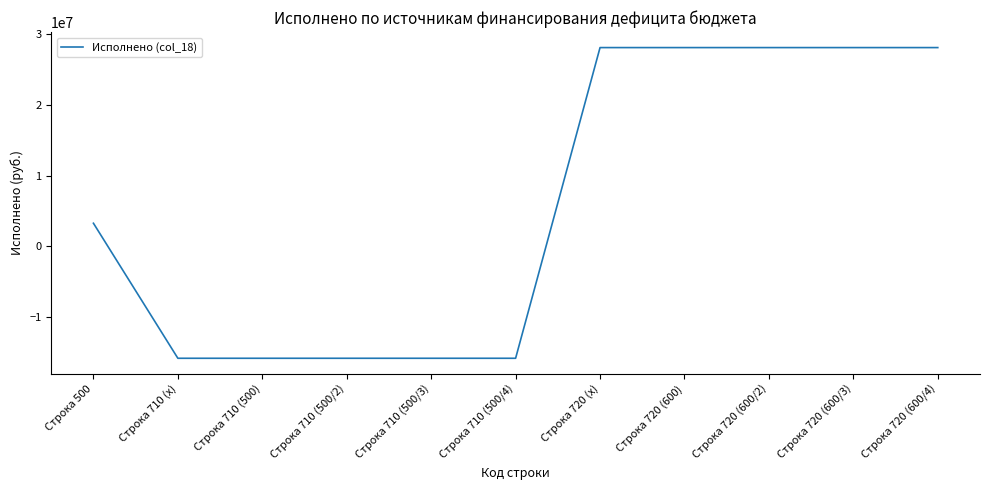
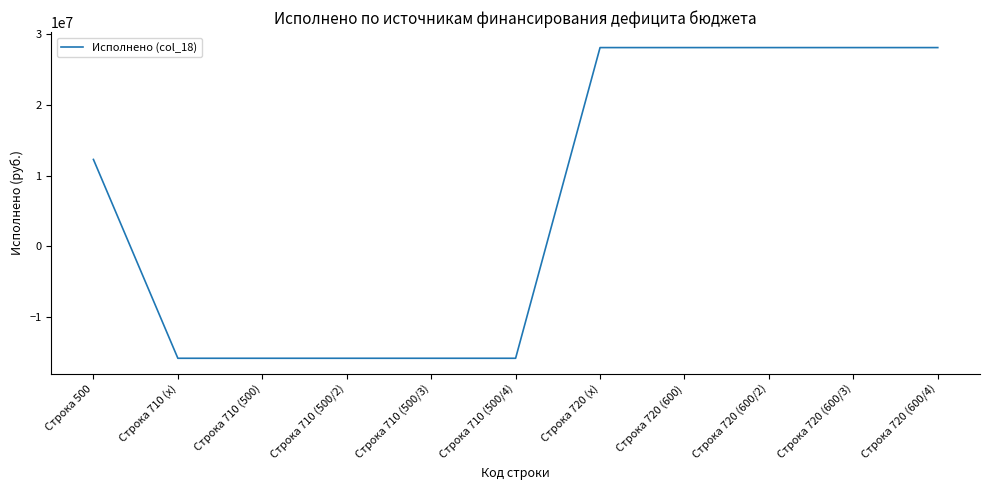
Строка 500: 3000000 -> 12000000
